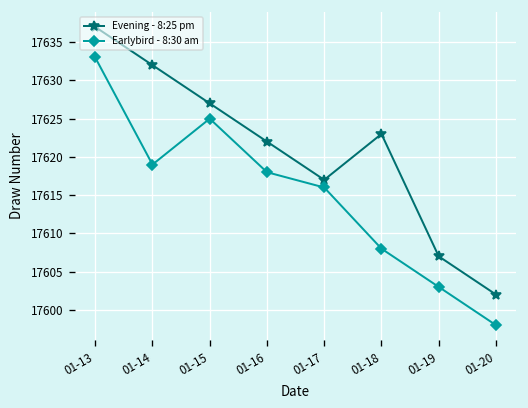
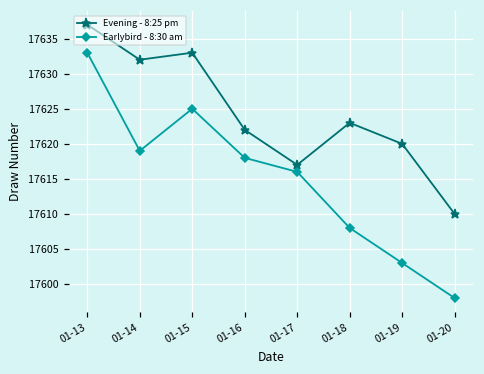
Evening - 8:25 pm, 01-15: 17627 -> 17633
Evening - 8:25 pm, 01-19: 17607 -> 17620
Evening - 8:25 pm, 01-20: 17602 -> 17610
